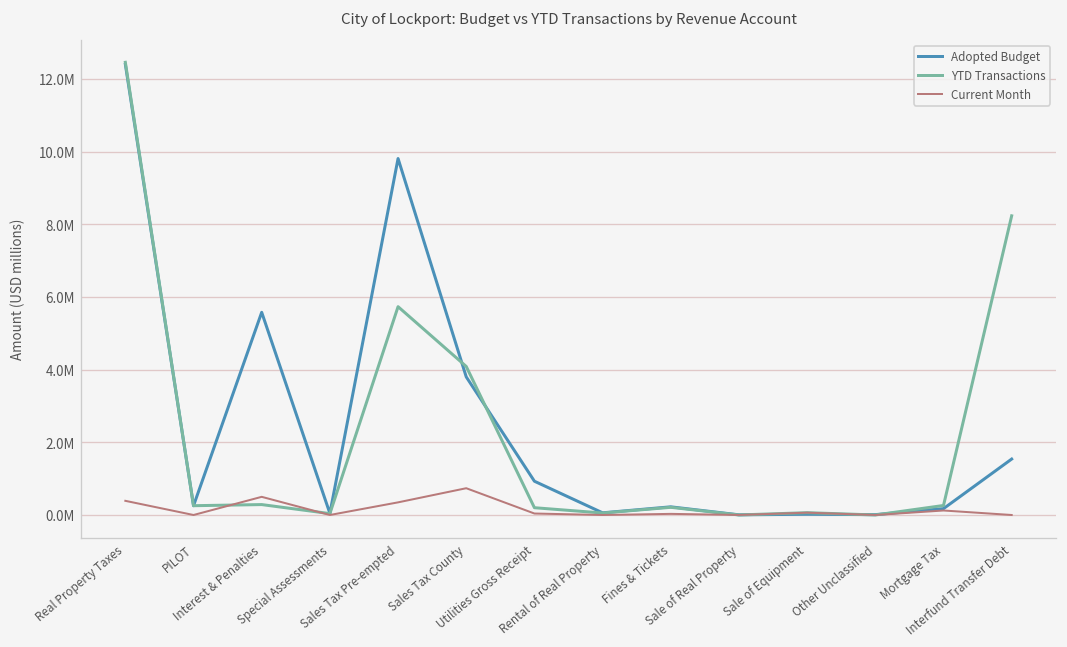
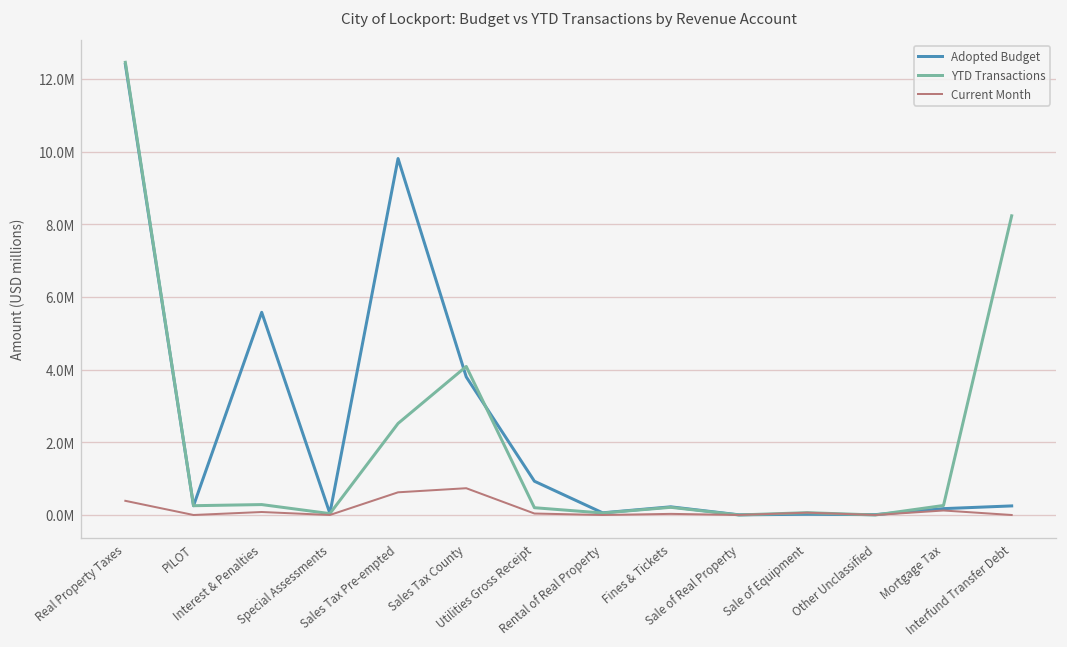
Current Month, Interest & Penalties: 500000 -> 100000
YTD Transactions, Sales Tax Pre-empted: 5700000 -> 2500000
Current Month, Sales Tax Pre-empted: 300000 -> 600000
Adopted Budget, Interfund Transfer Debt: 1500000 -> 300000
